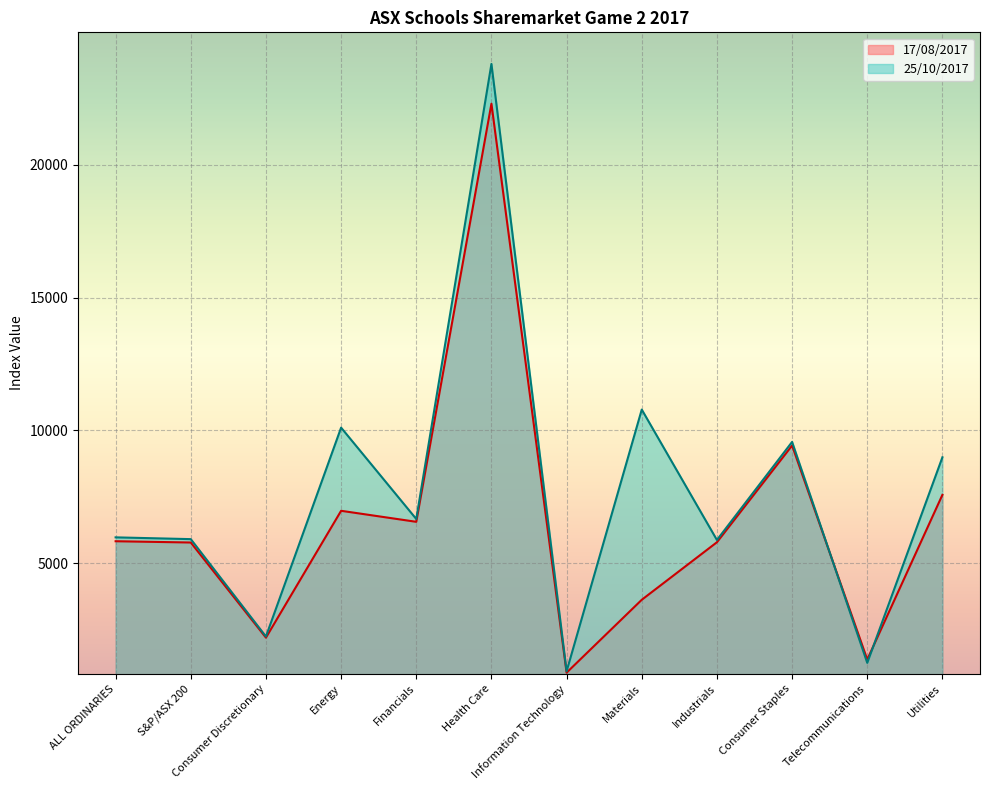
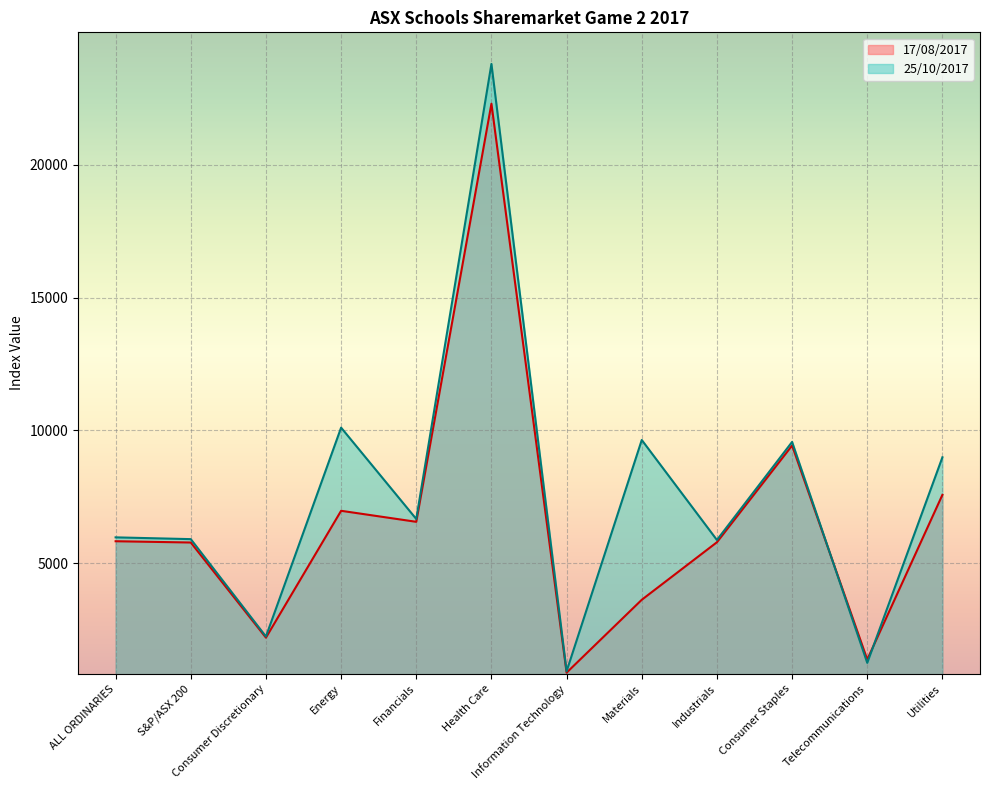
25/10/2017, Materials: 10800 -> 9600
